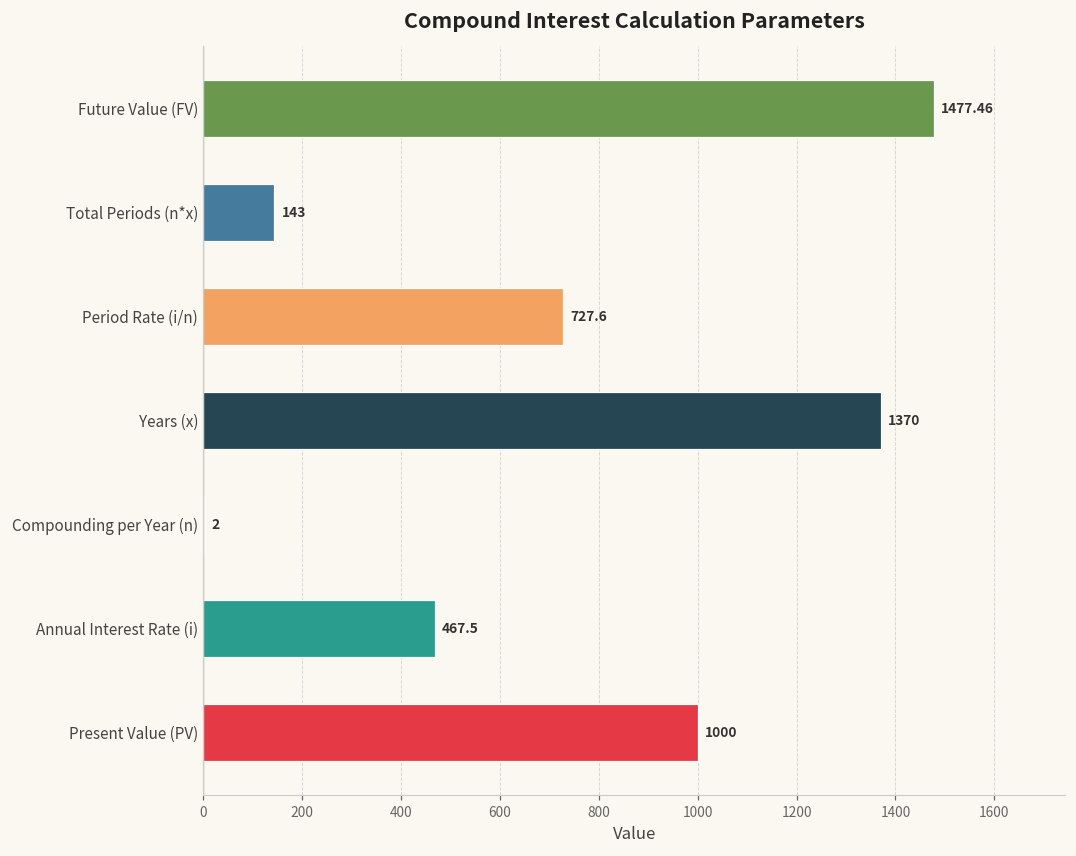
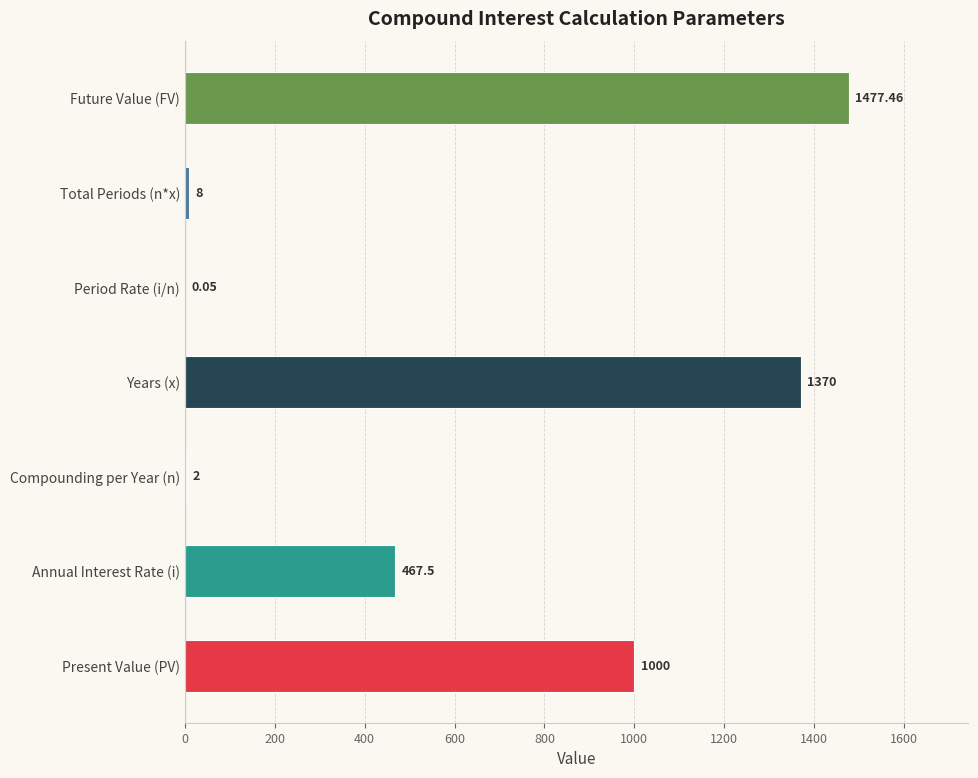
Total Periods (n*x): 143 -> 8
Period Rate (i/n): 727.6 -> 0.05
